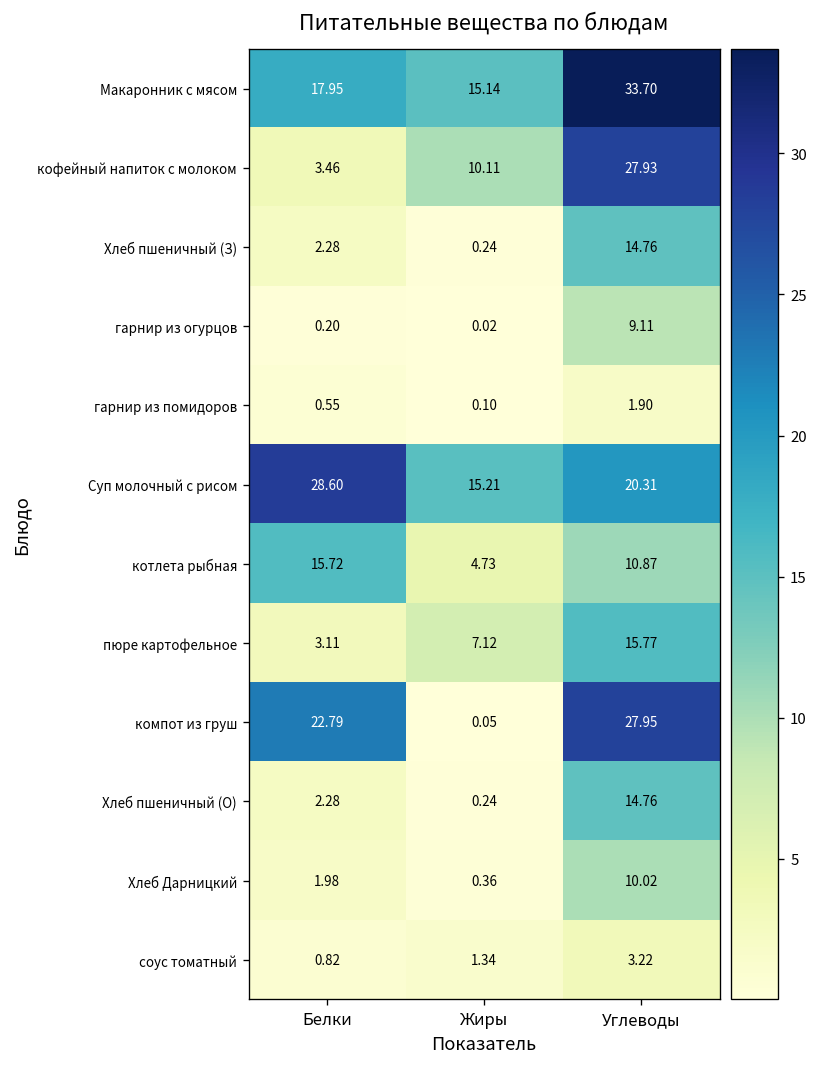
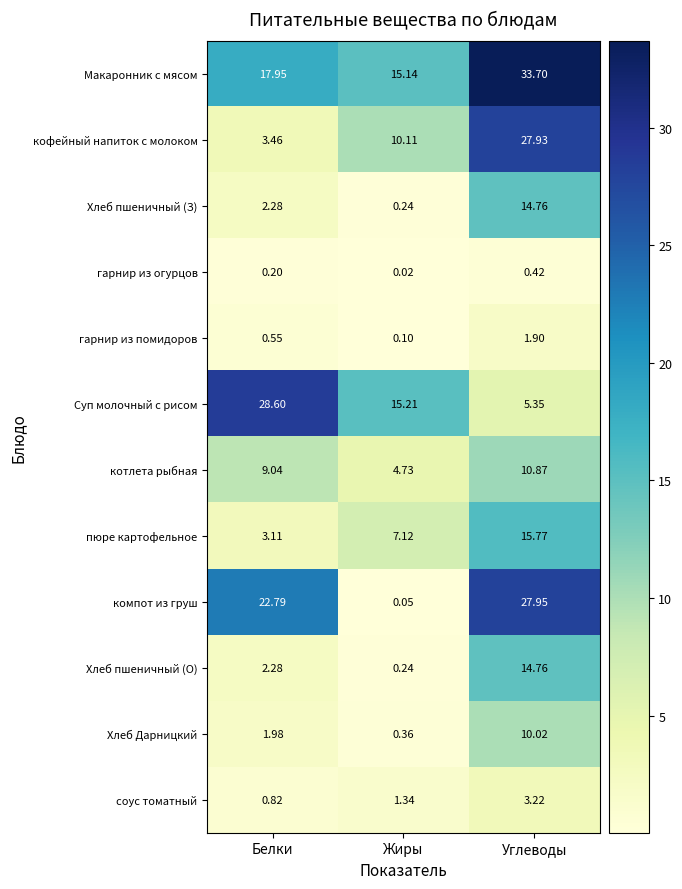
гарнир из огурцов, Углеводы: 9.11 -> 0.42
Суп молочный с рисом, Углеводы: 20.31 -> 5.35
котлета рыбная, Белки: 15.72 -> 9.04
